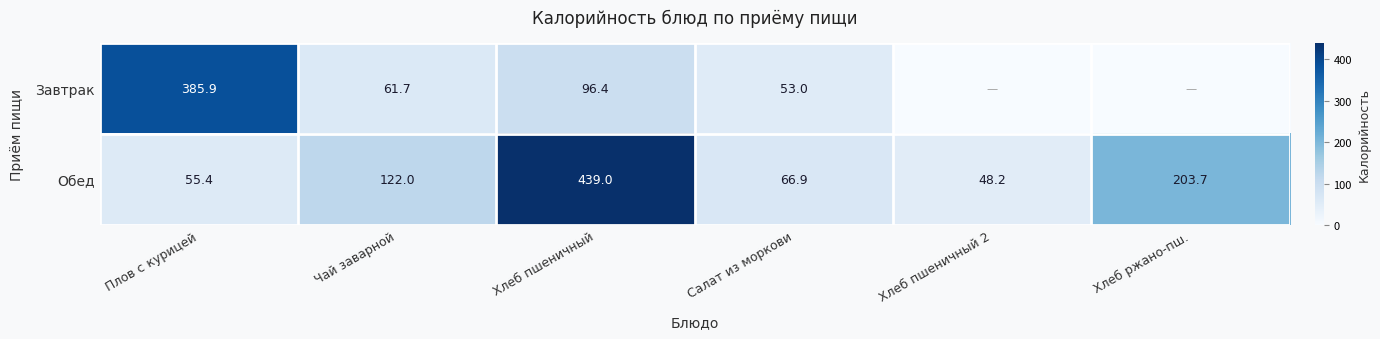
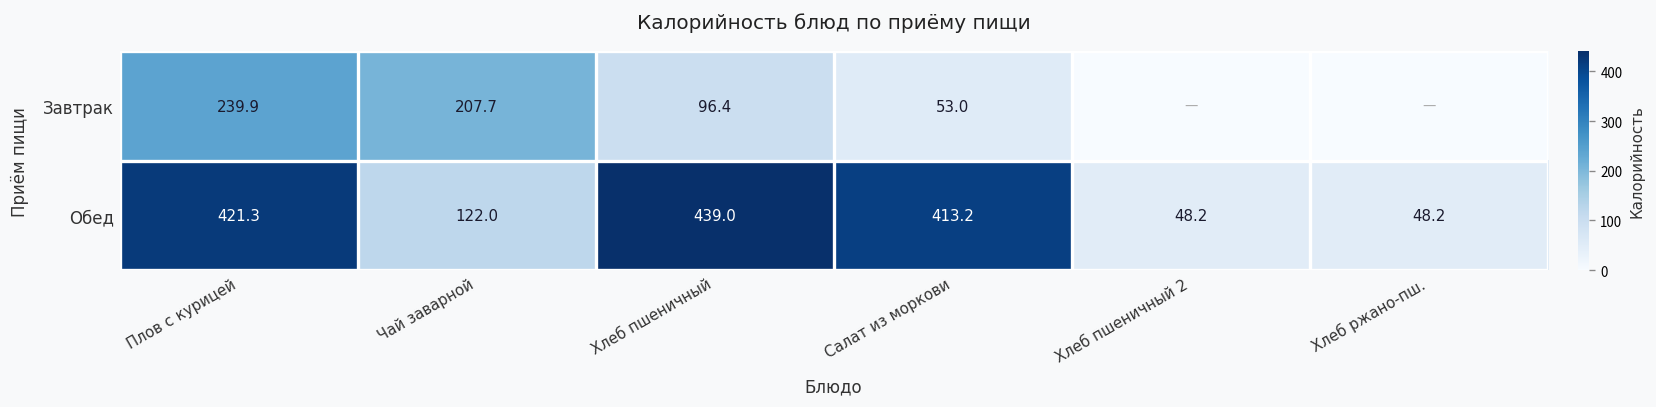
Завтрак, Плов с курицей: 385.9 -> 239.9
Завтрак, Чай заварной: 61.7 -> 207.7
Обед, Плов с курицей: 55.4 -> 421.3
Обед, Салат из моркови: 66.9 -> 413.2
Обед, Хлеб ржано-пш.: 203.7 -> 48.2
